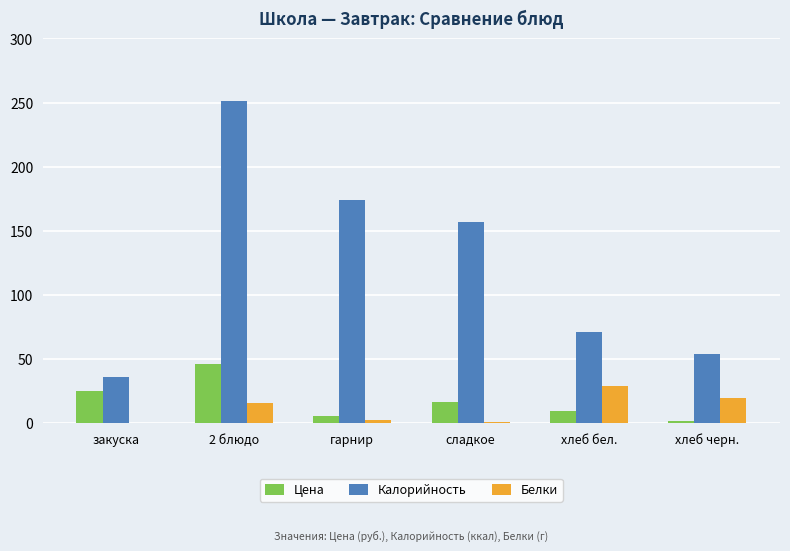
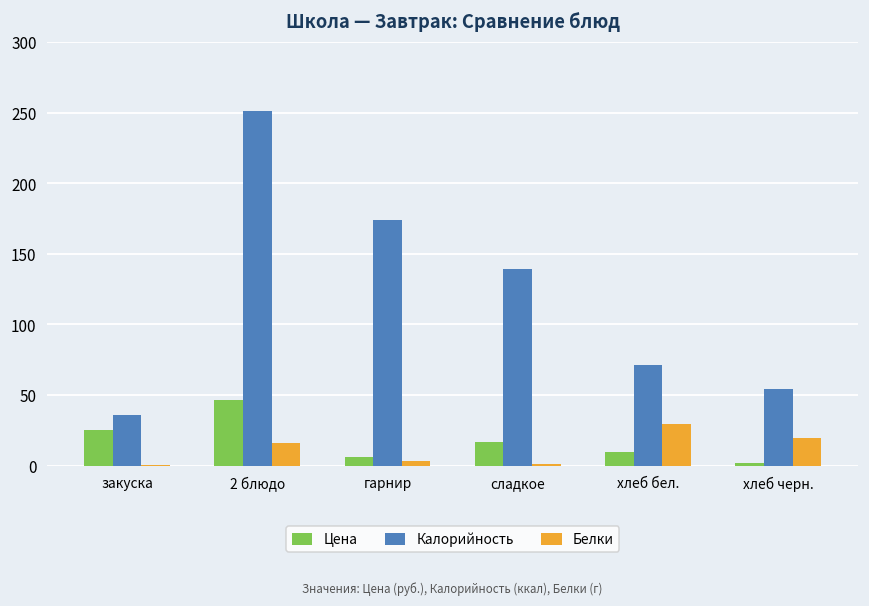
Калорийность, сладкое: 157 -> 139
